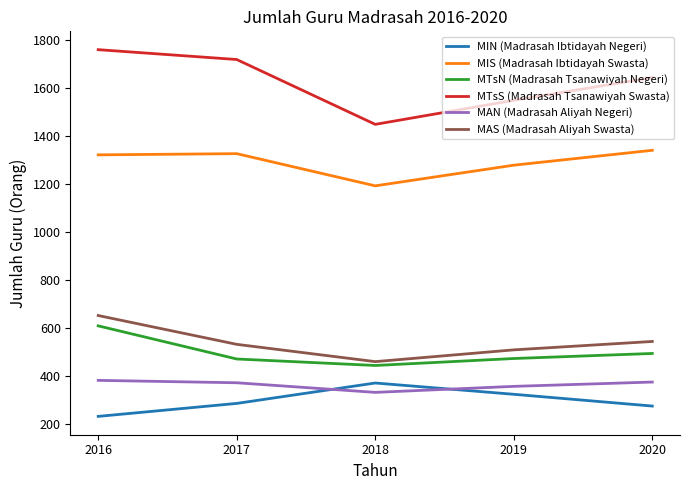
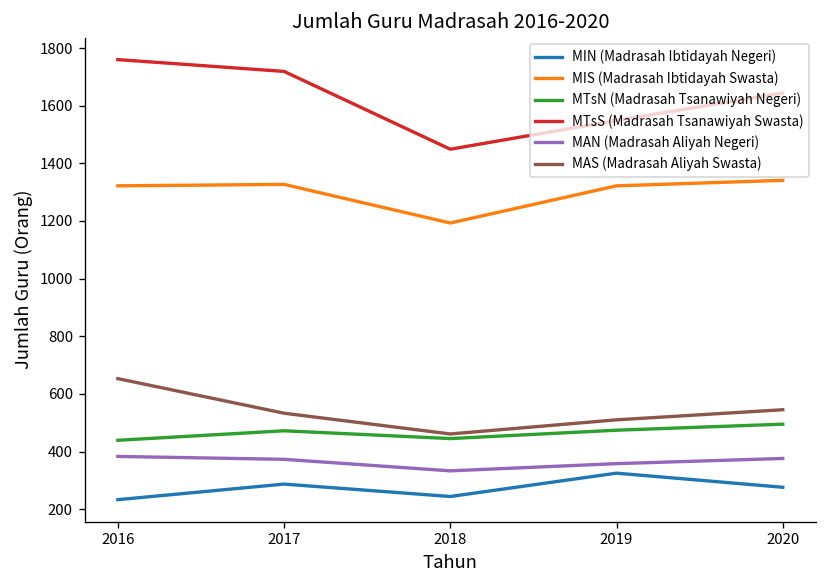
MTsN (Madrasah Tsanawiyah Negeri), 2016: 610 -> 440
MIN (Madrasah Ibtidayah Negeri), 2018: 370 -> 240
MIS (Madrasah Ibtidayah Swasta), 2019: 1280 -> 1320
